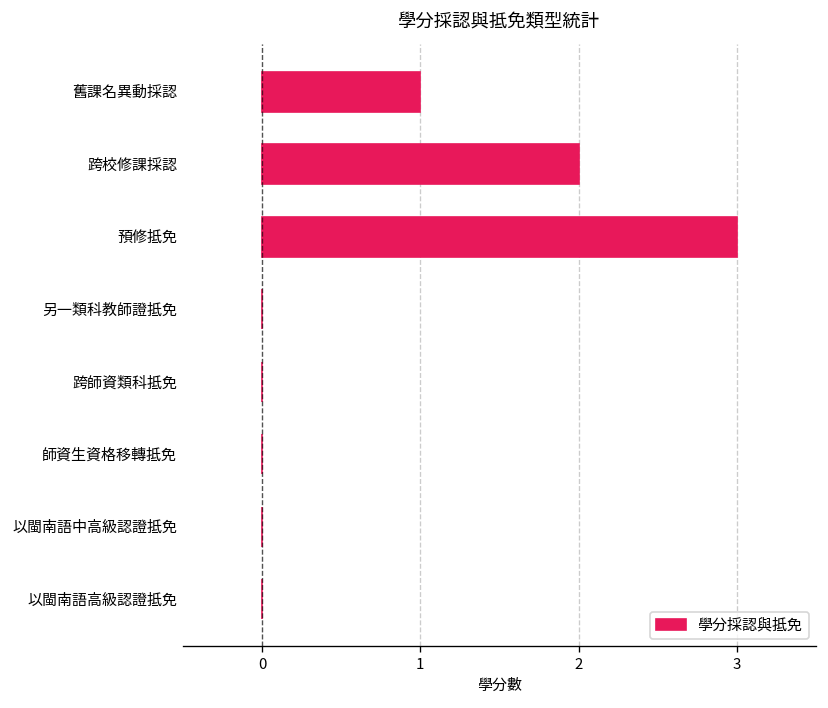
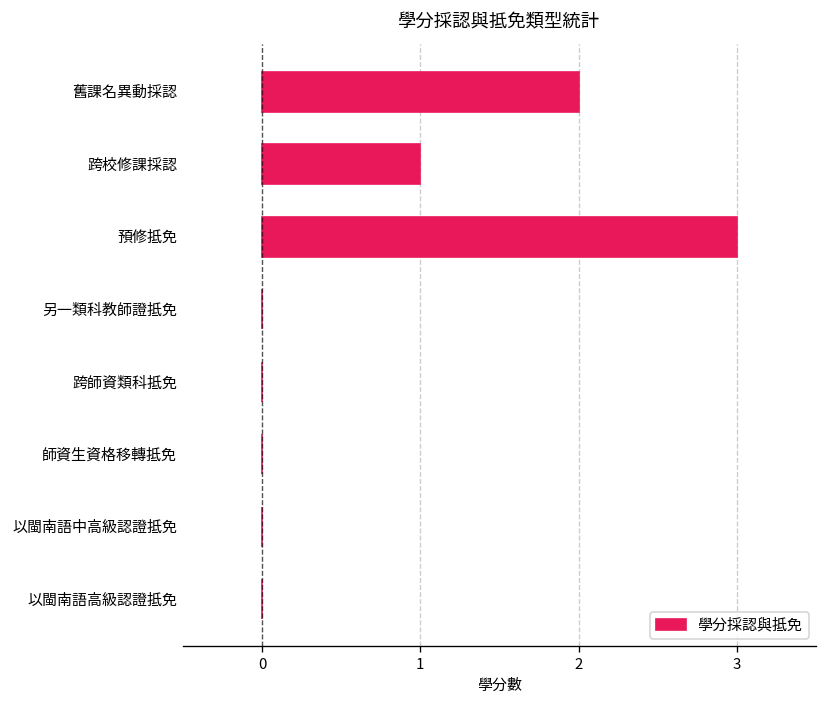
舊課名異動採認: 1 -> 2
跨校修課採認: 2 -> 1
